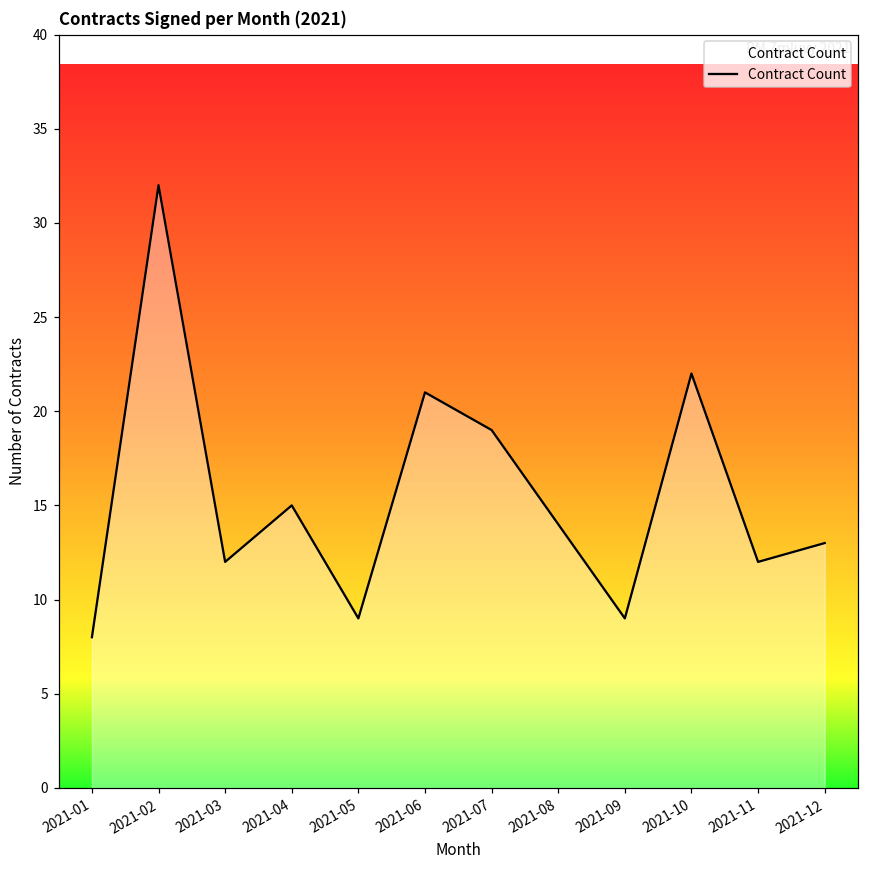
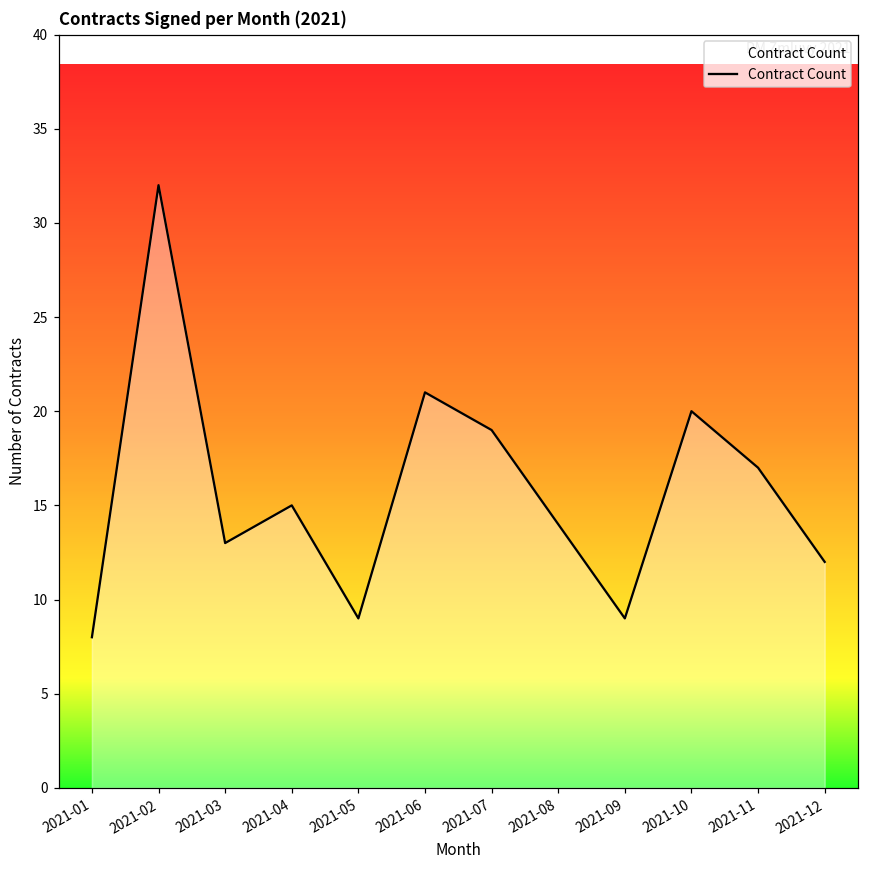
2021-03: 12 -> 13
2021-10: 22 -> 20
2021-11: 12 -> 17
2021-12: 13 -> 12
